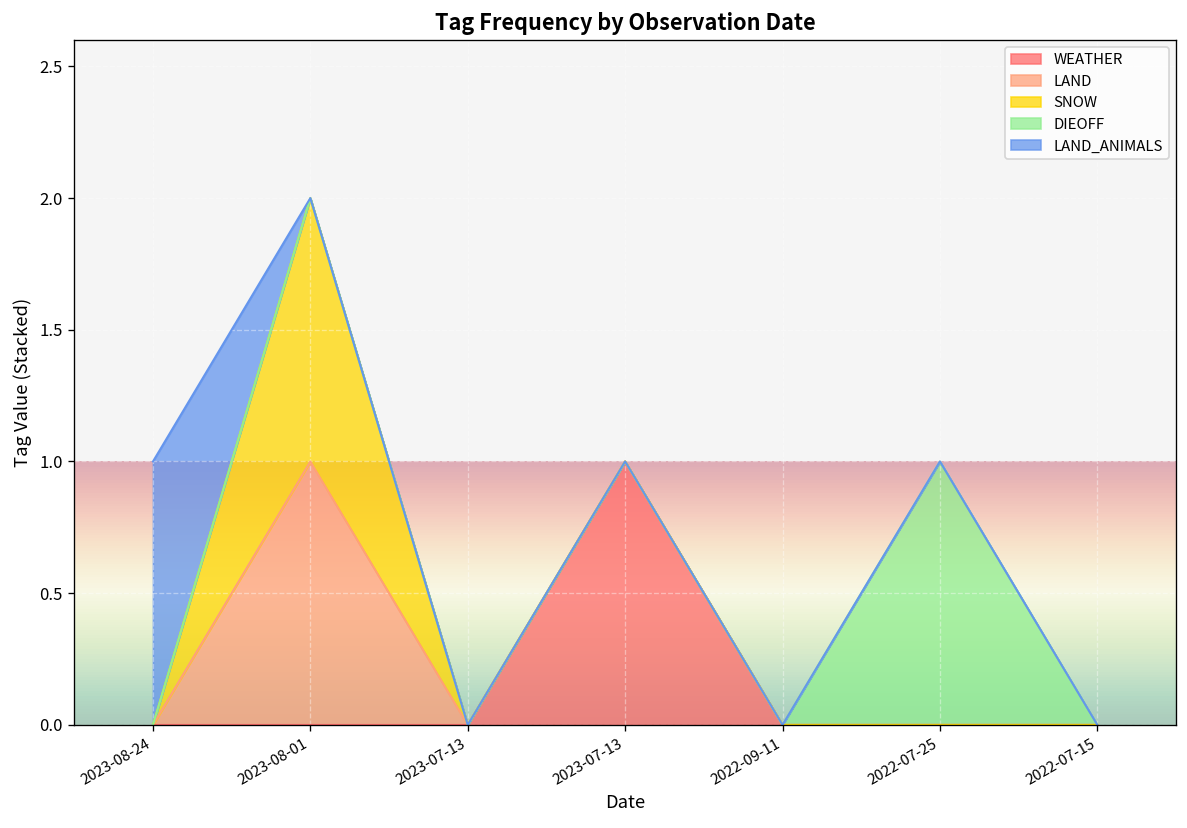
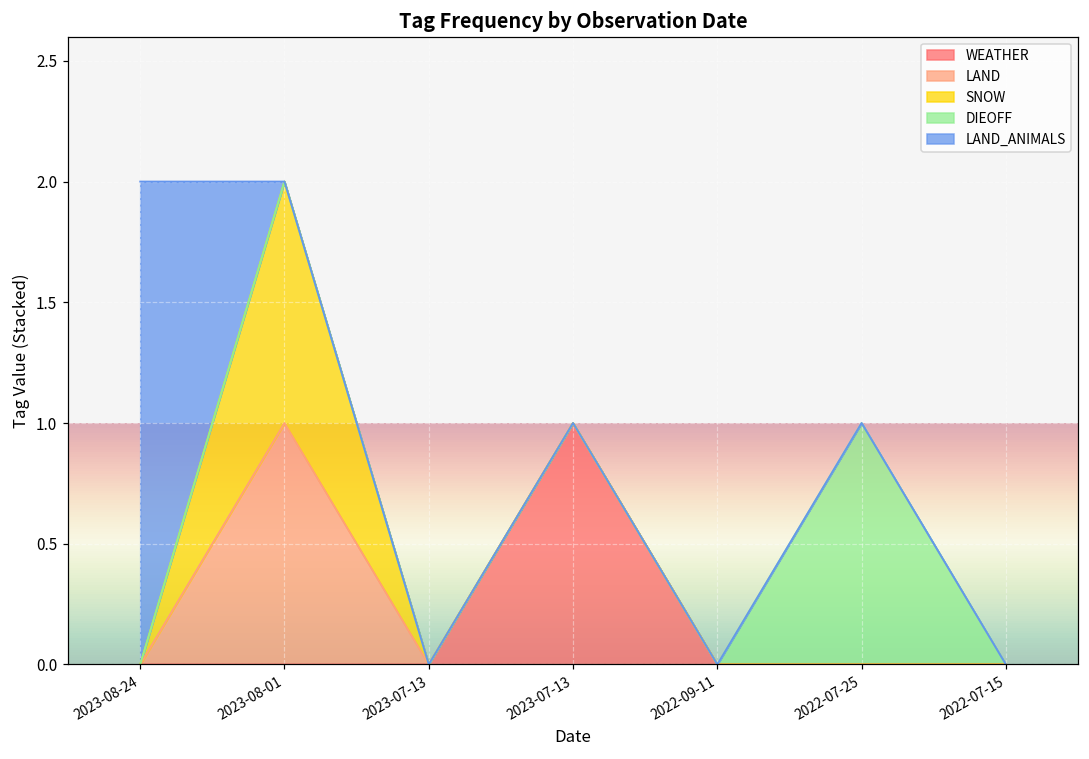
LAND_ANIMALS, 2023-08-24: 1 -> 2
